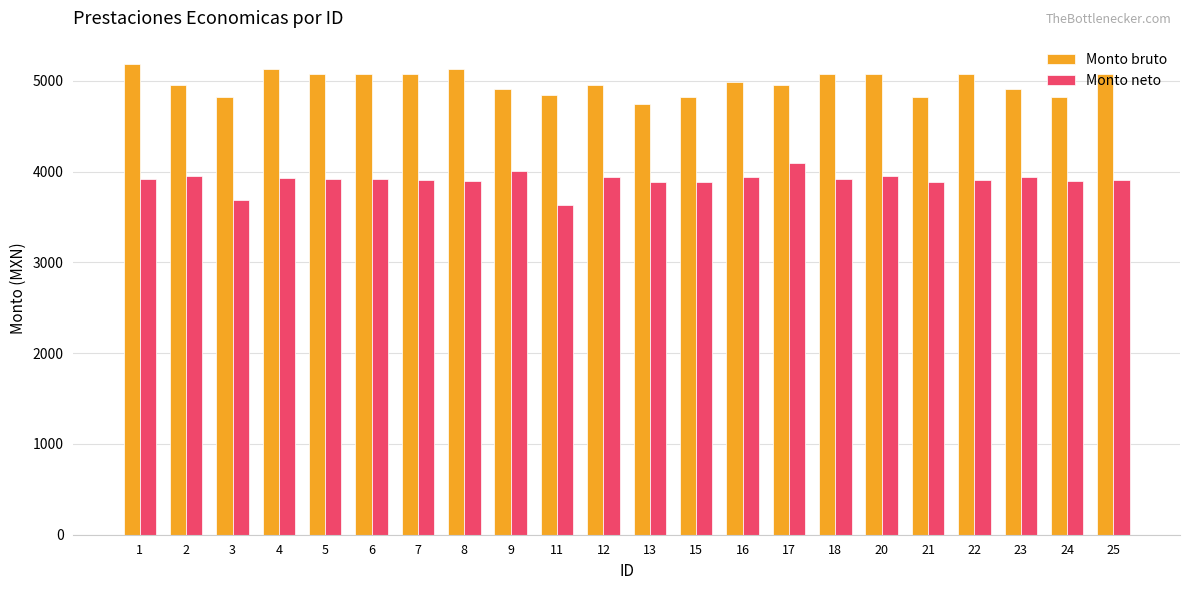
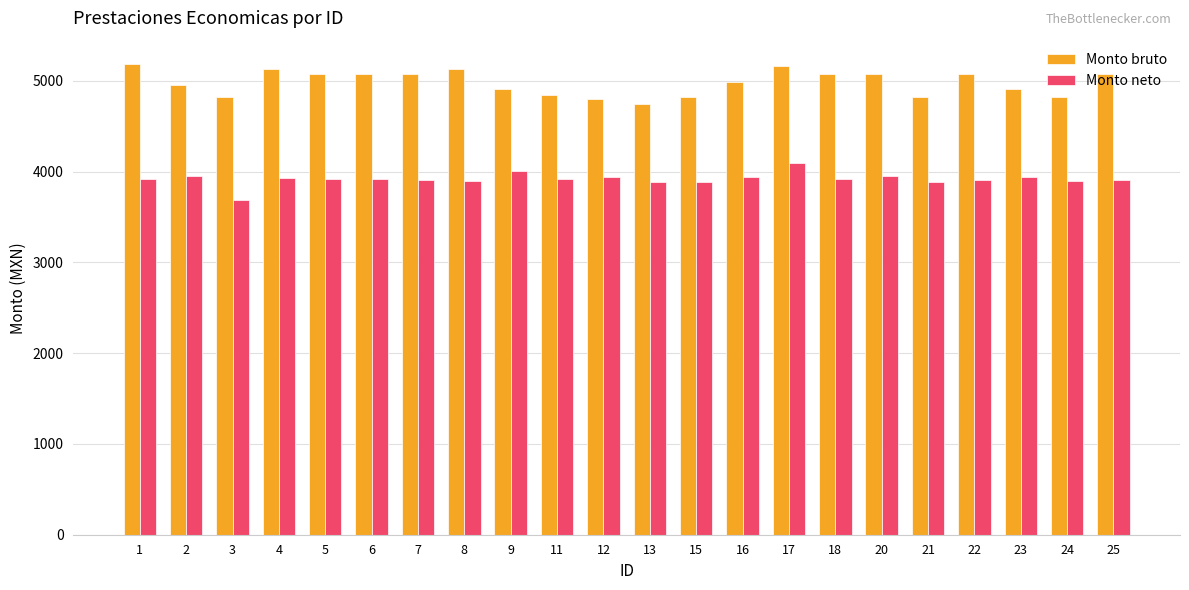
Monto neto, 11: 3600 -> 3900
Monto bruto, 12: 4900 -> 4800
Monto bruto, 17: 4900 -> 5200
